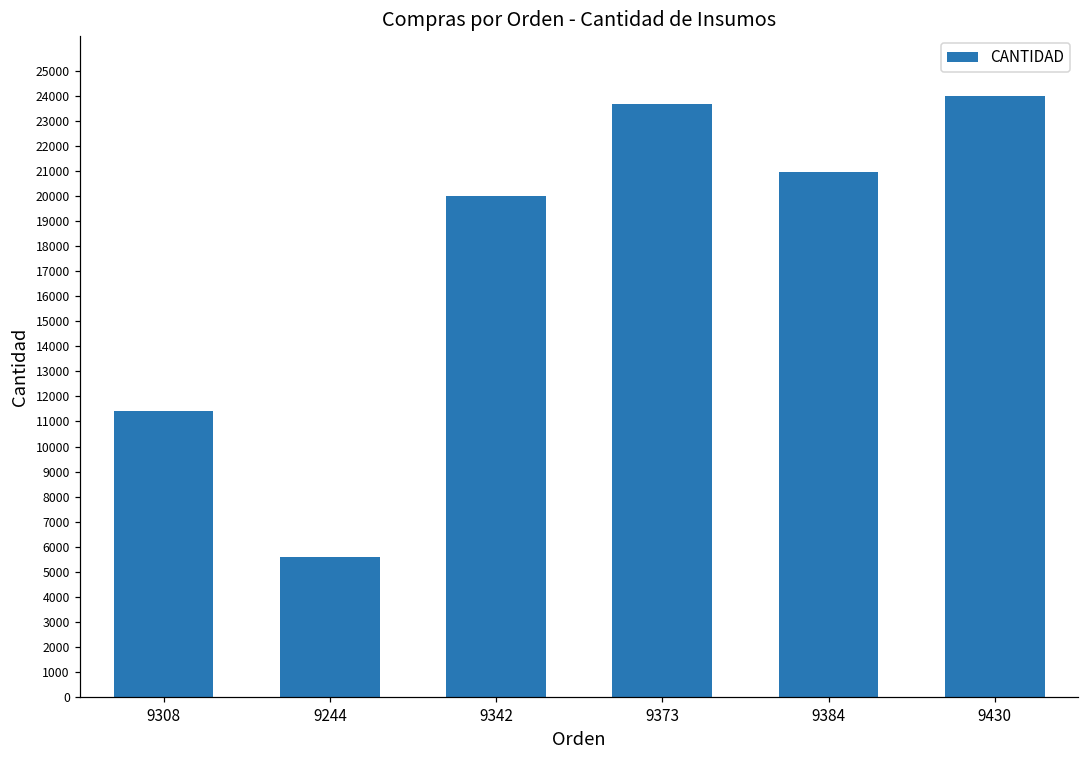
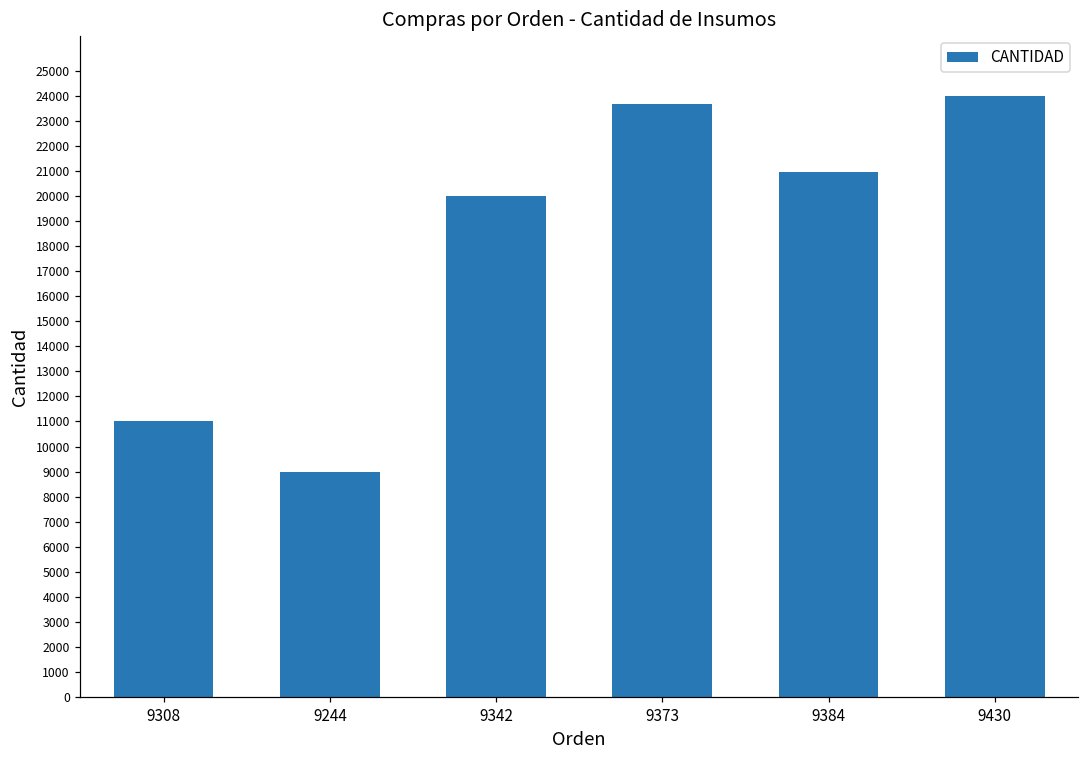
9308: 11400 -> 11000
9244: 5600 -> 9000
